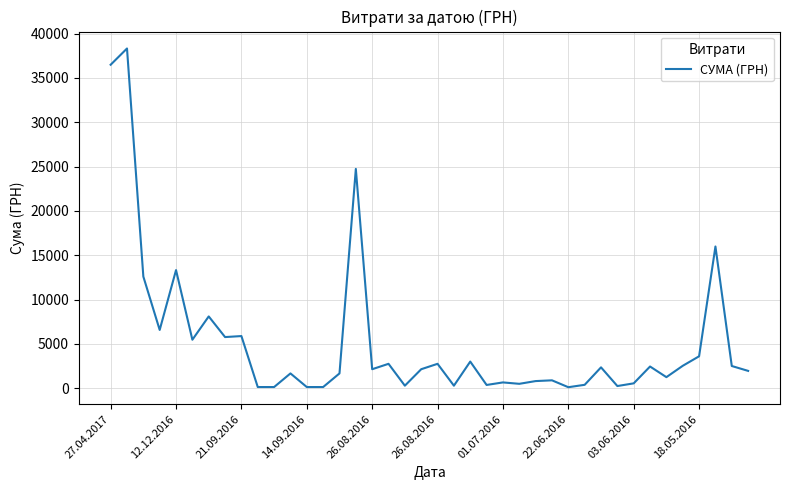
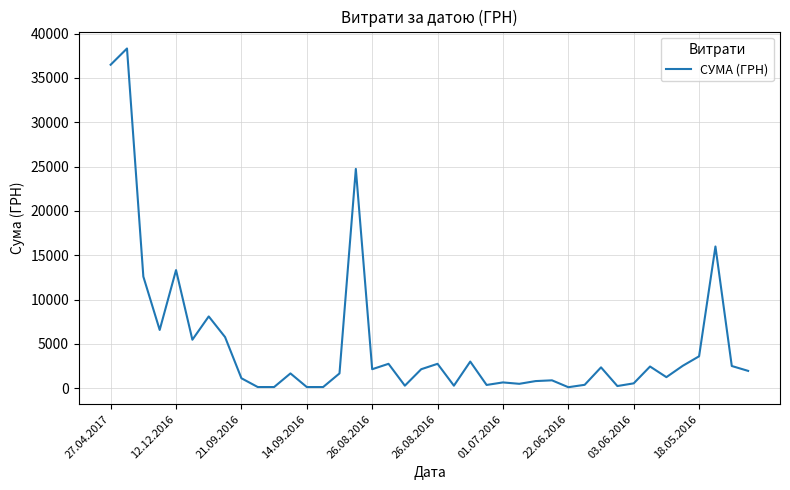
21.09.2016: 6000 -> 1000
